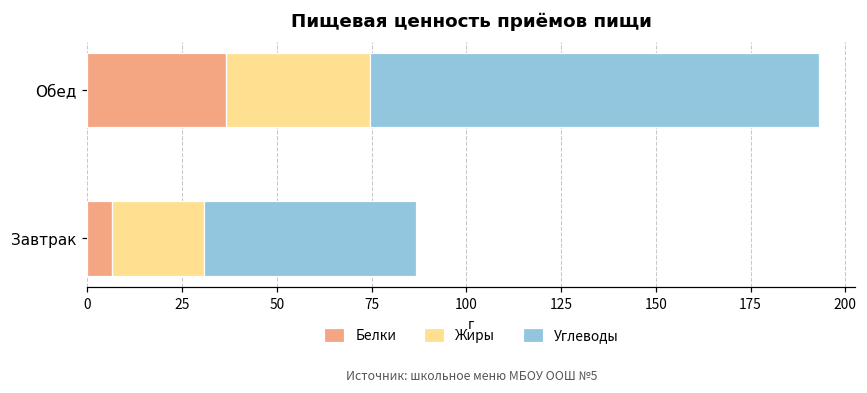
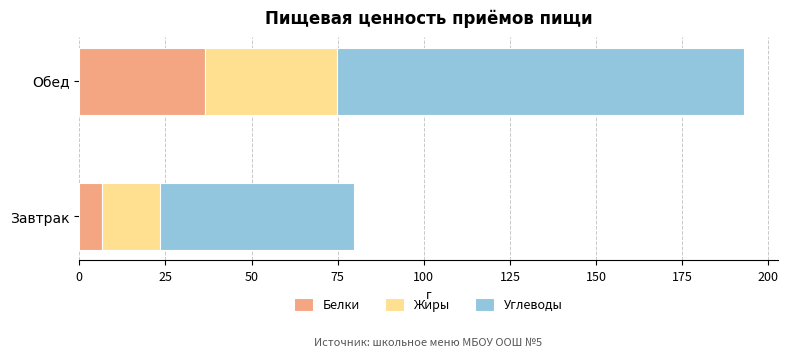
Жиры, Завтрак: 24 -> 17
